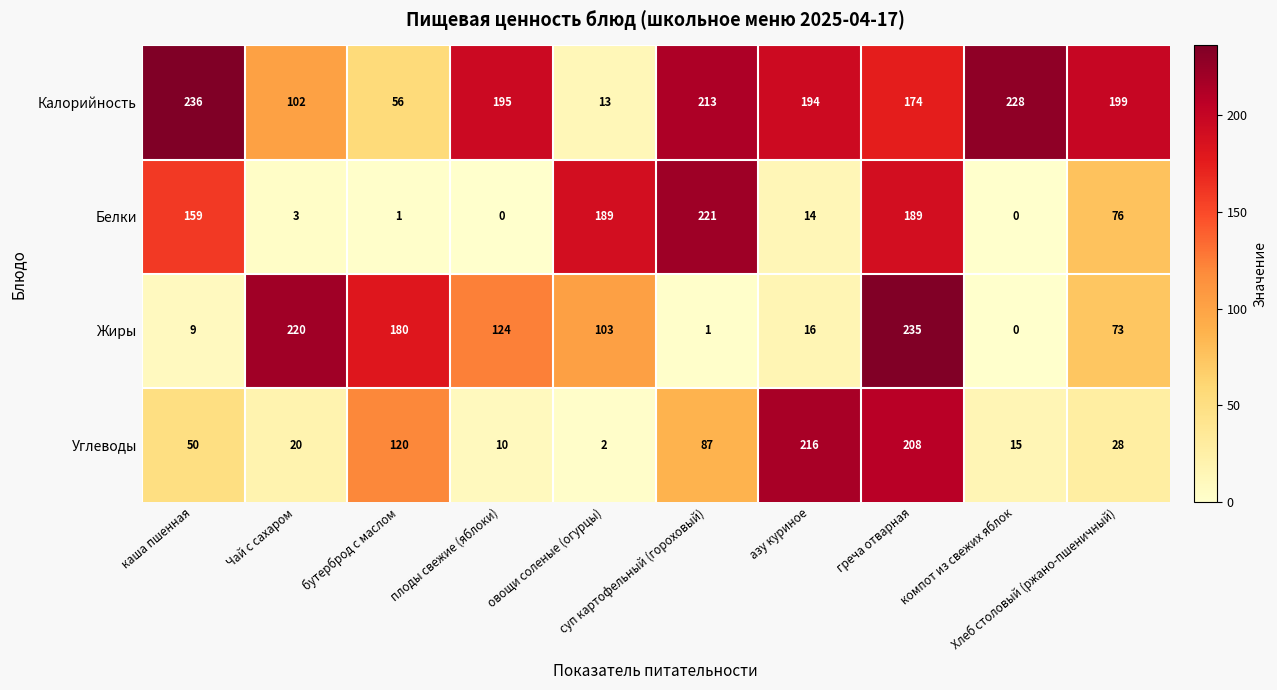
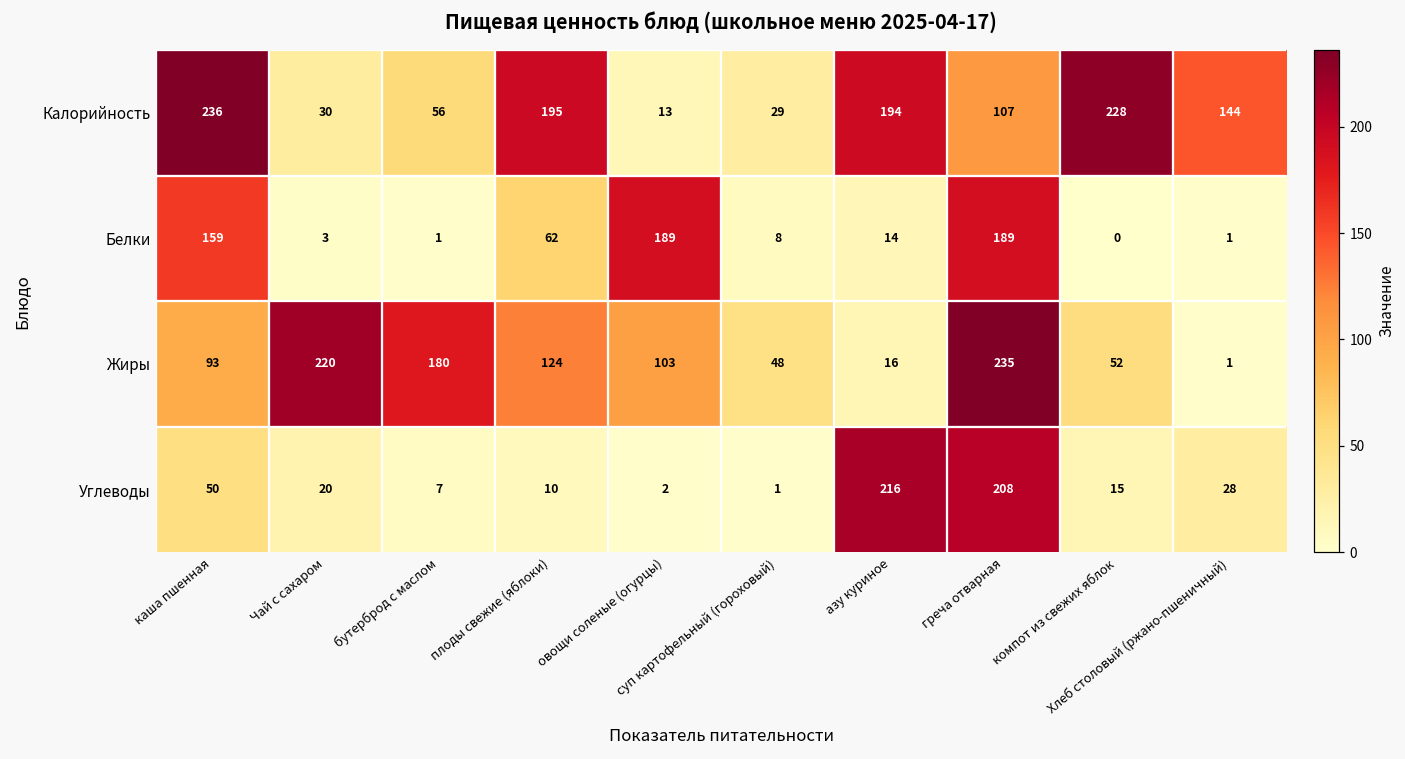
Калорийность, Чай с сахаром: 102 -> 30
Калорийность, суп картофельный (гороховый): 213 -> 29
Калорийность, греча отварная: 174 -> 107
Калорийность, Хлеб столовый (ржано-пшеничный): 199 -> 144
Белки, плоды свежие (яблоки): 0 -> 62
Белки, суп картофельный (гороховый): 221 -> 8
Белки, Хлеб столовый (ржано-пшеничный): 76 -> 1
Жиры, каша пшенная: 9 -> 93
Жиры, суп картофельный (гороховый): 1 -> 48
Жиры, компот из свежих яблок: 0 -> 52
Жиры, Хлеб столовый (ржано-пшеничный): 73 -> 1
Углеводы, бутерброд с маслом: 120 -> 7
Углеводы, суп картофельный (гороховый): 87 -> 1
